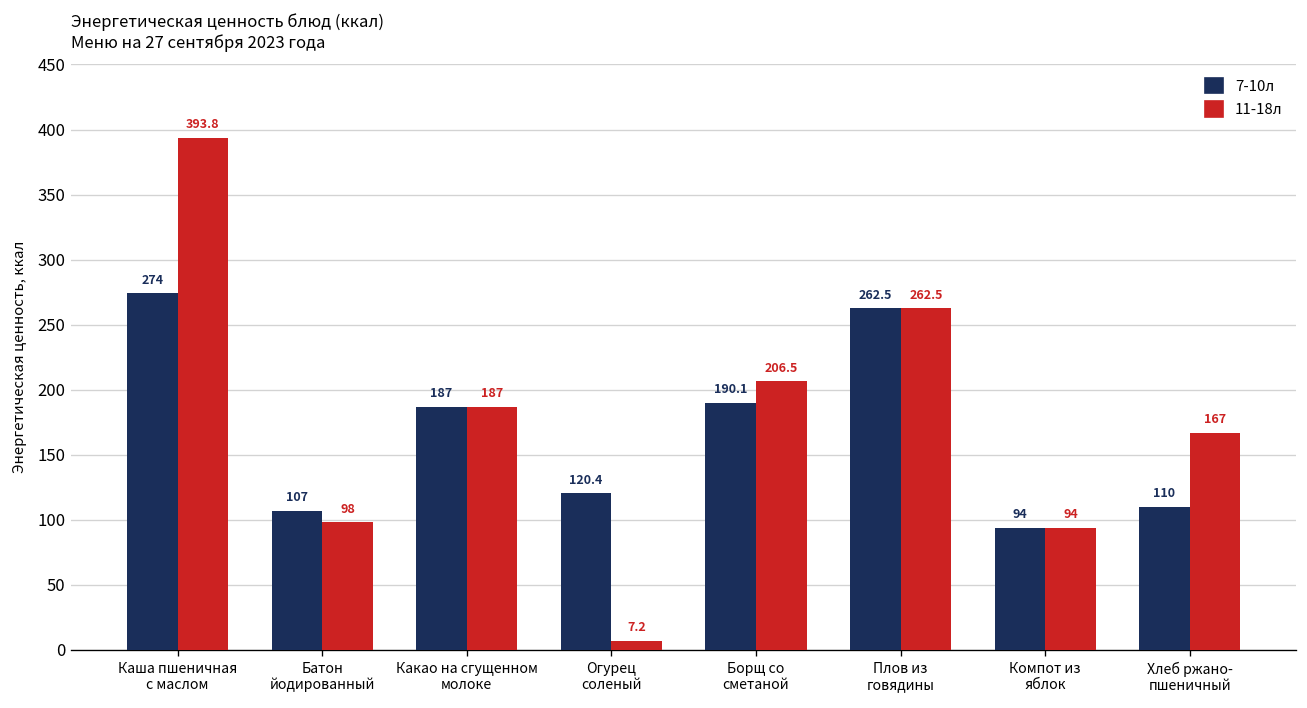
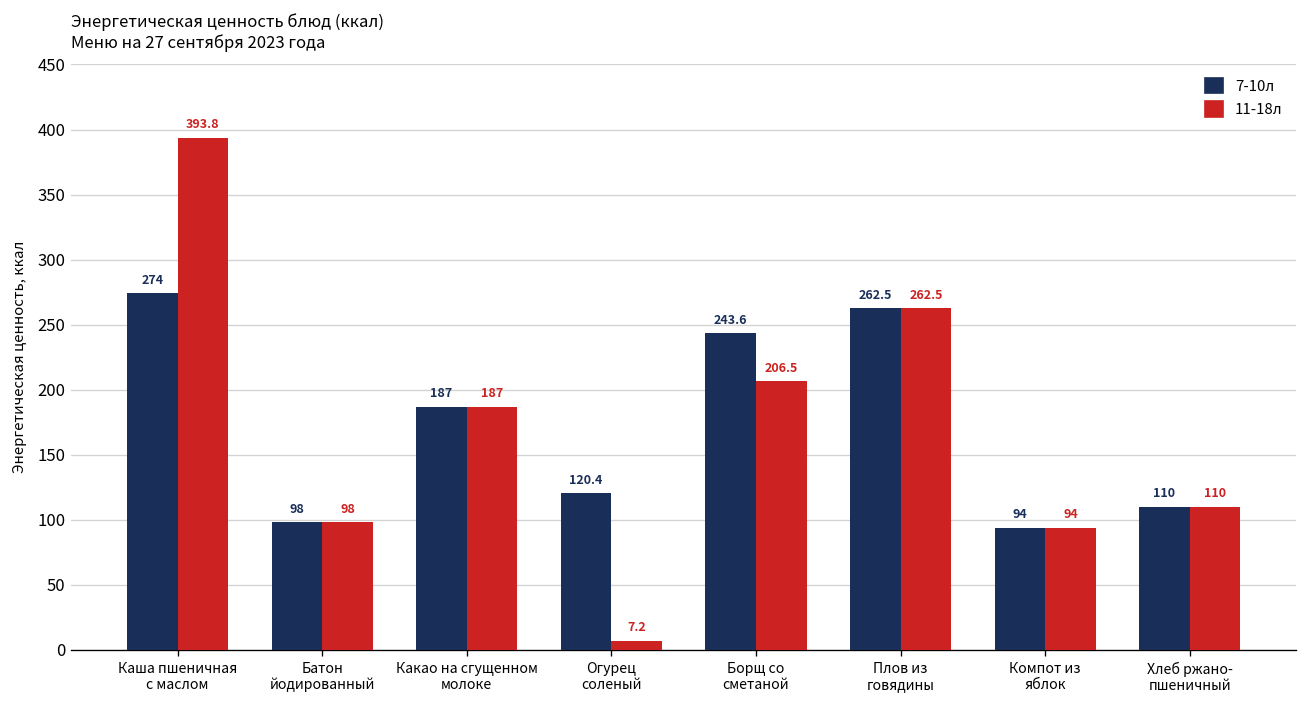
7-10л, Батон йодированный: 107 -> 98
7-10л, Борщ со сметаной: 190.1 -> 243.6
11-18л, Хлеб ржано- пшеничный: 167 -> 110
